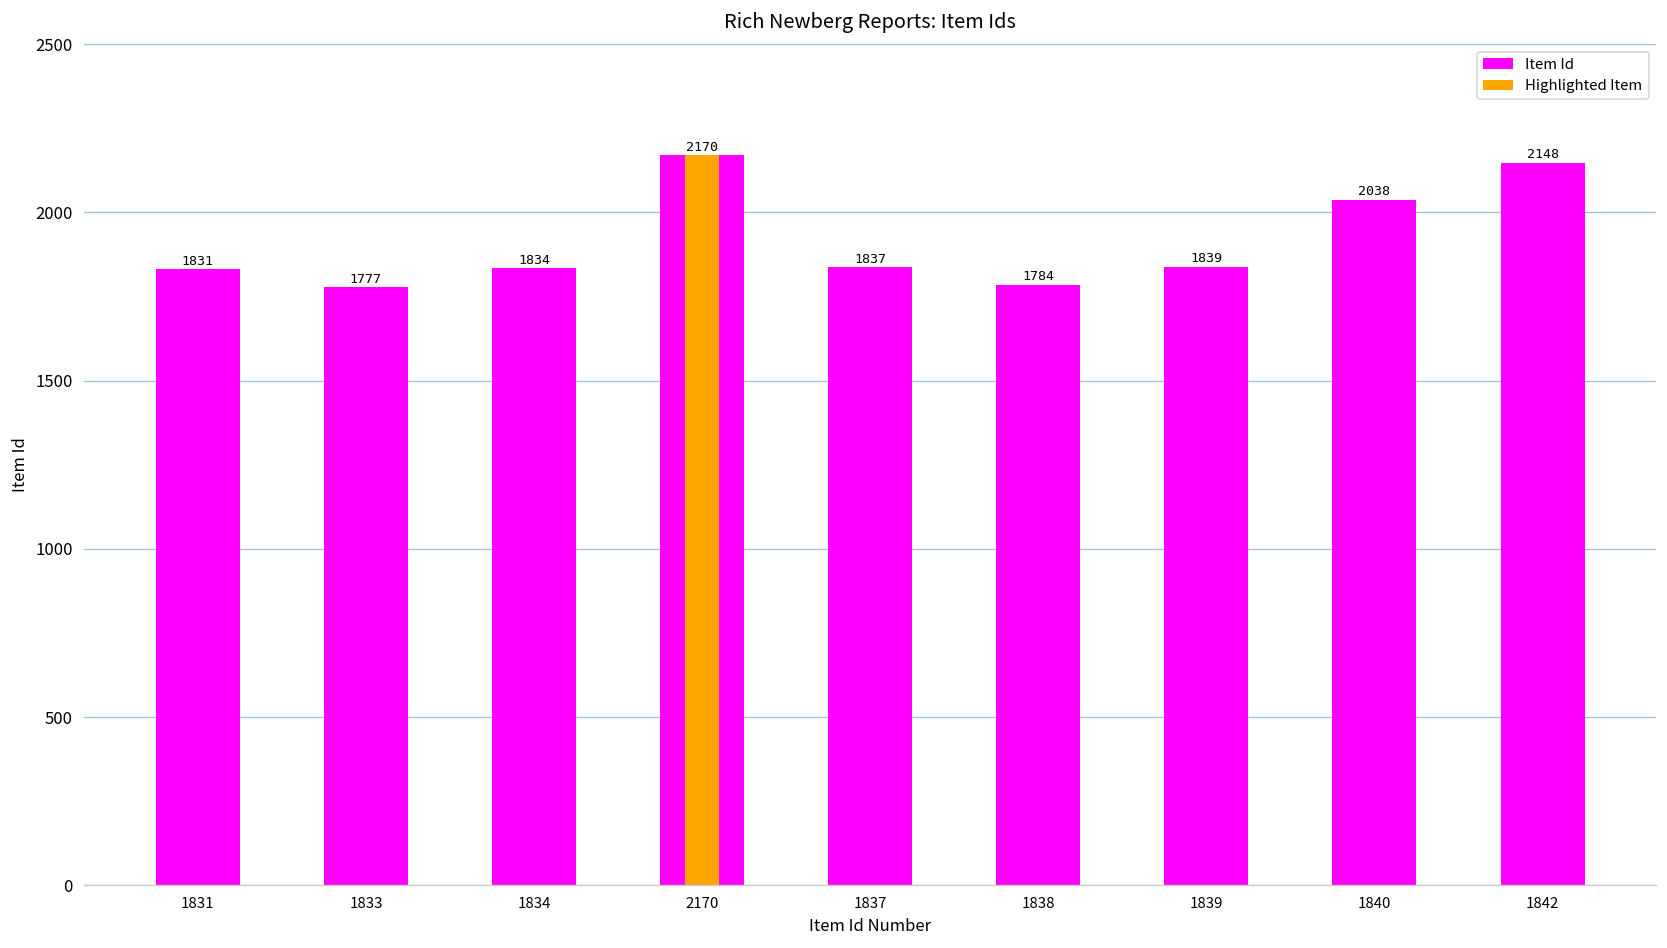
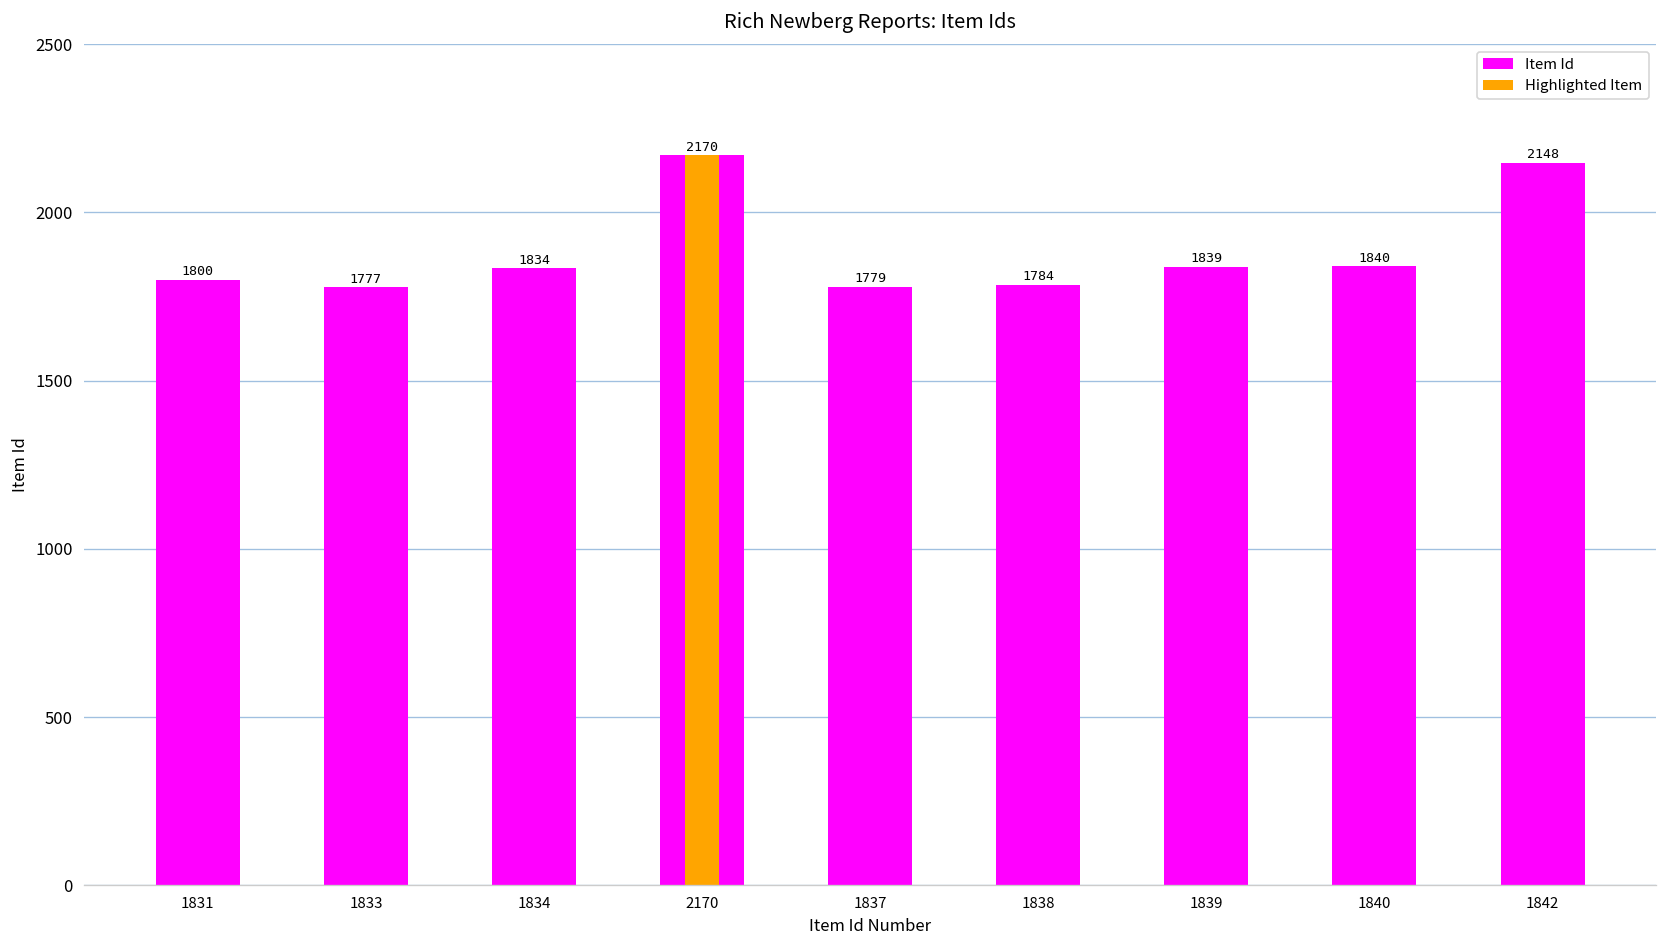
Item Id, 1831: 1831 -> 1800
Item Id, 1837: 1837 -> 1779
Item Id, 1840: 2038 -> 1840
